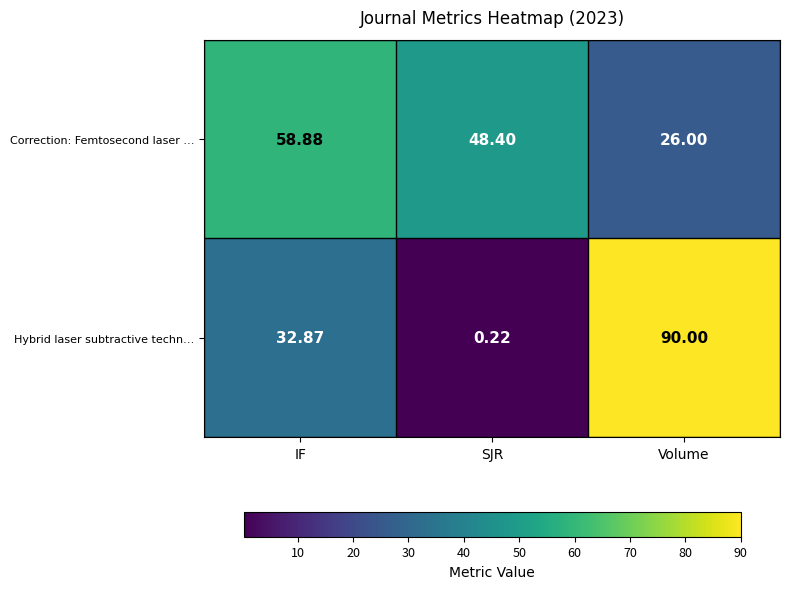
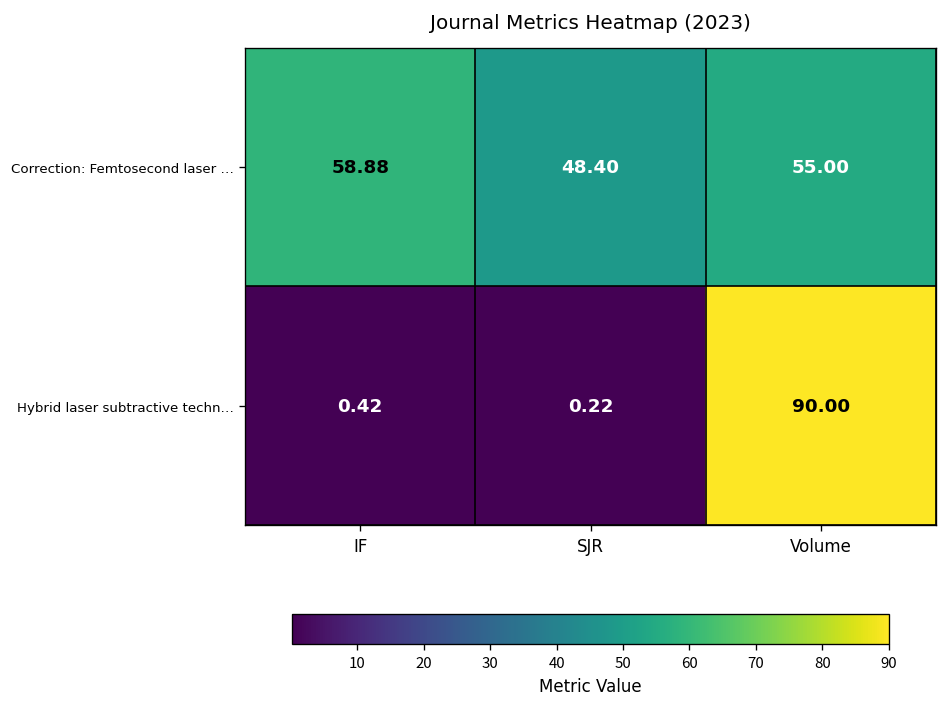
Correction: Femtosecond laser …, Volume: 26.00 -> 55.00
Hybrid laser subtractive techn…, IF: 32.87 -> 0.42
